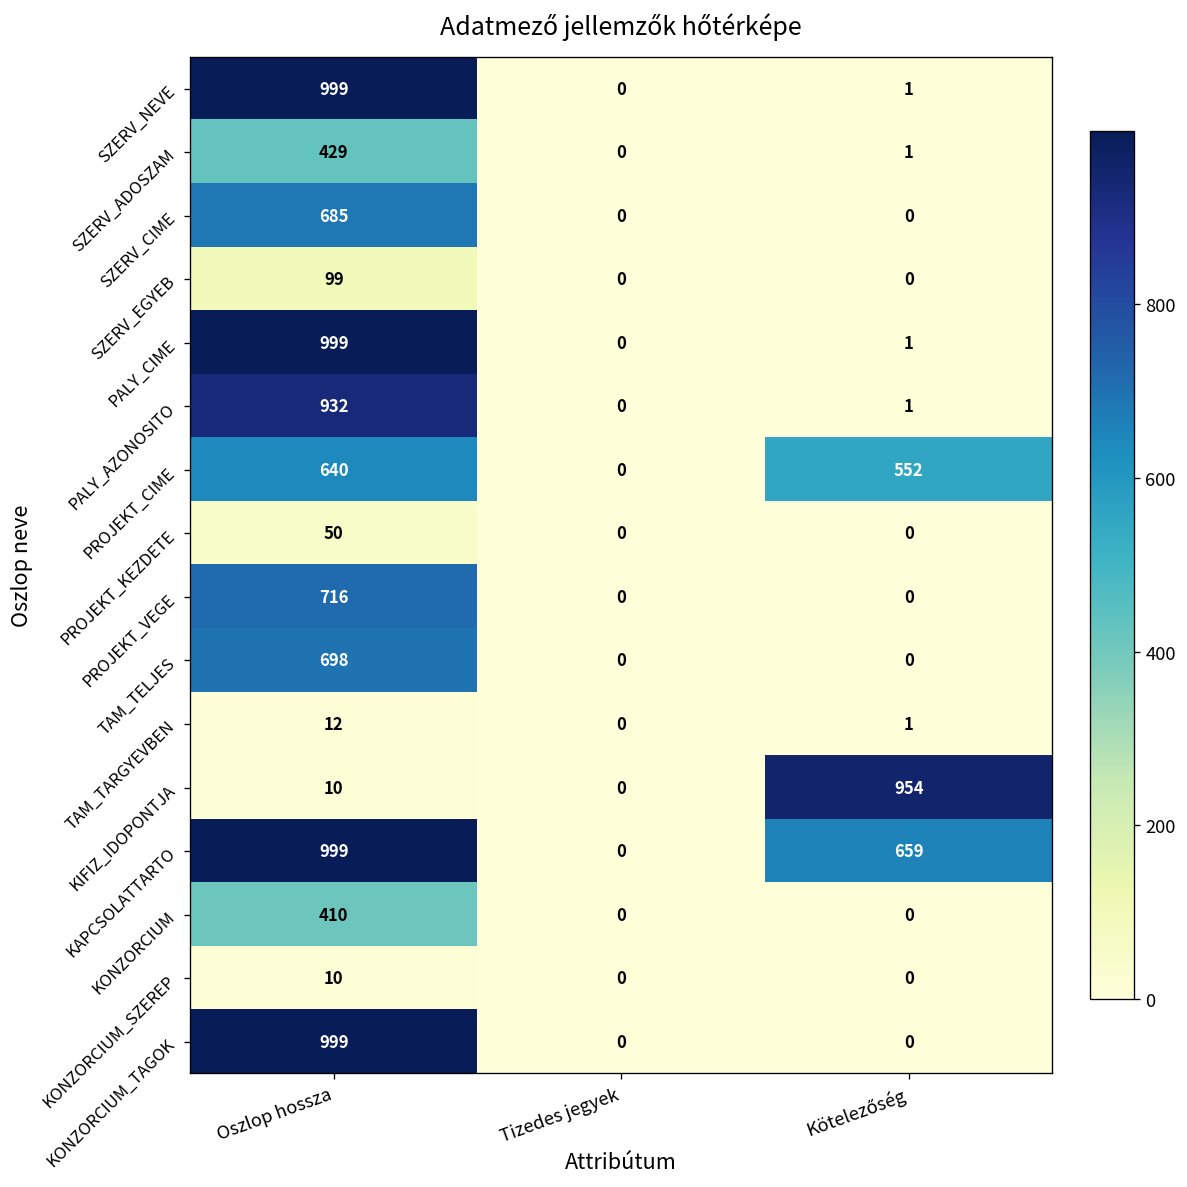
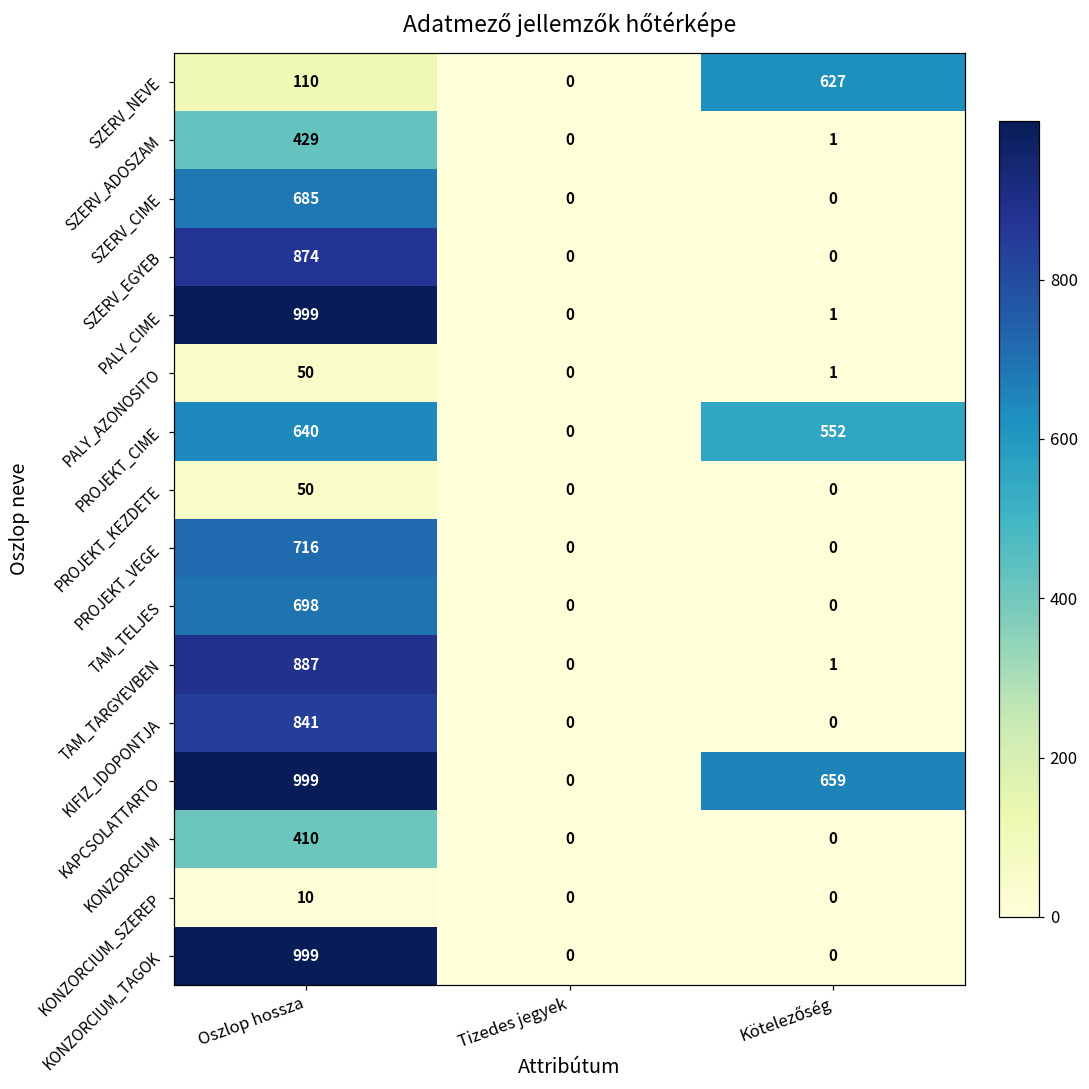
SZERV_NEVE, Oszlop hossza: 999 -> 110
SZERV_NEVE, Kötelezőség: 1 -> 627
SZERV_EGYEB, Oszlop hossza: 99 -> 874
PALY_AZONOSITO, Oszlop hossza: 932 -> 50
TAM_TARGYEVBEN, Oszlop hossza: 12 -> 887
KIFIZ_IDOPONTJA, Oszlop hossza: 10 -> 841
KIFIZ_IDOPONTJA, Kötelezőség: 954 -> 0
